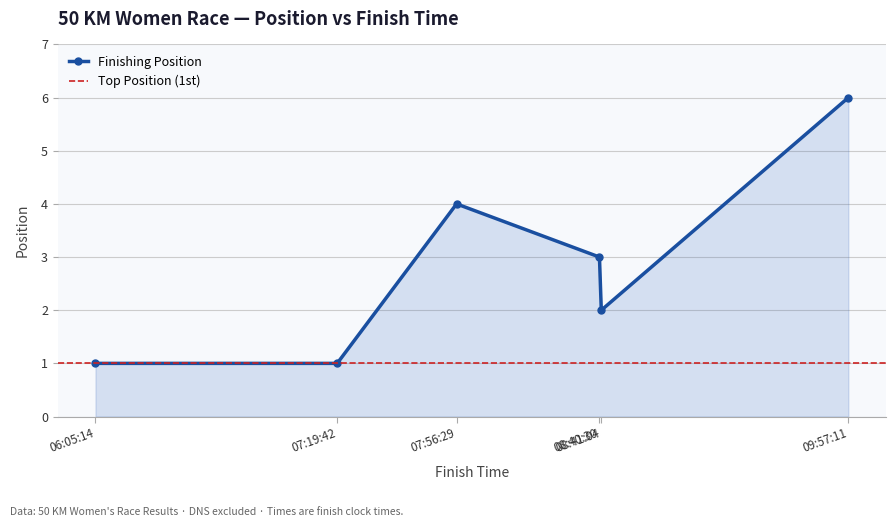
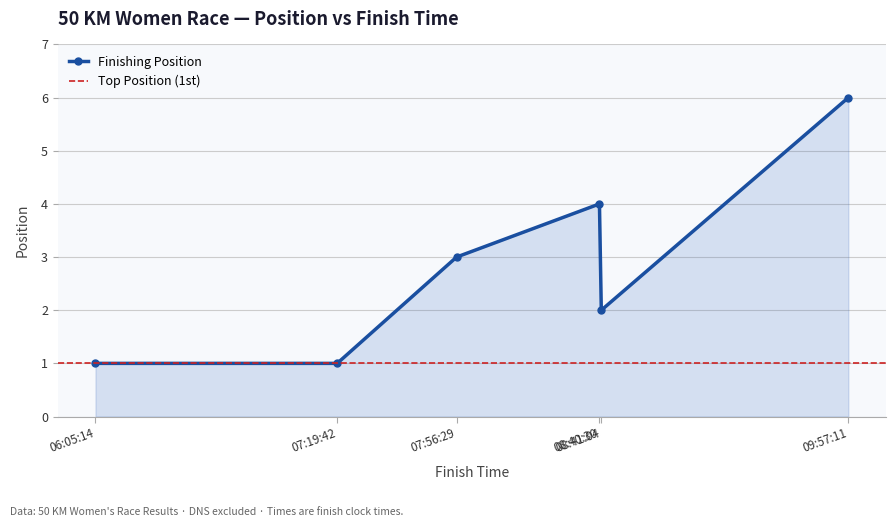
07:56:29: 4 -> 3
08:40:30: 3 -> 4
